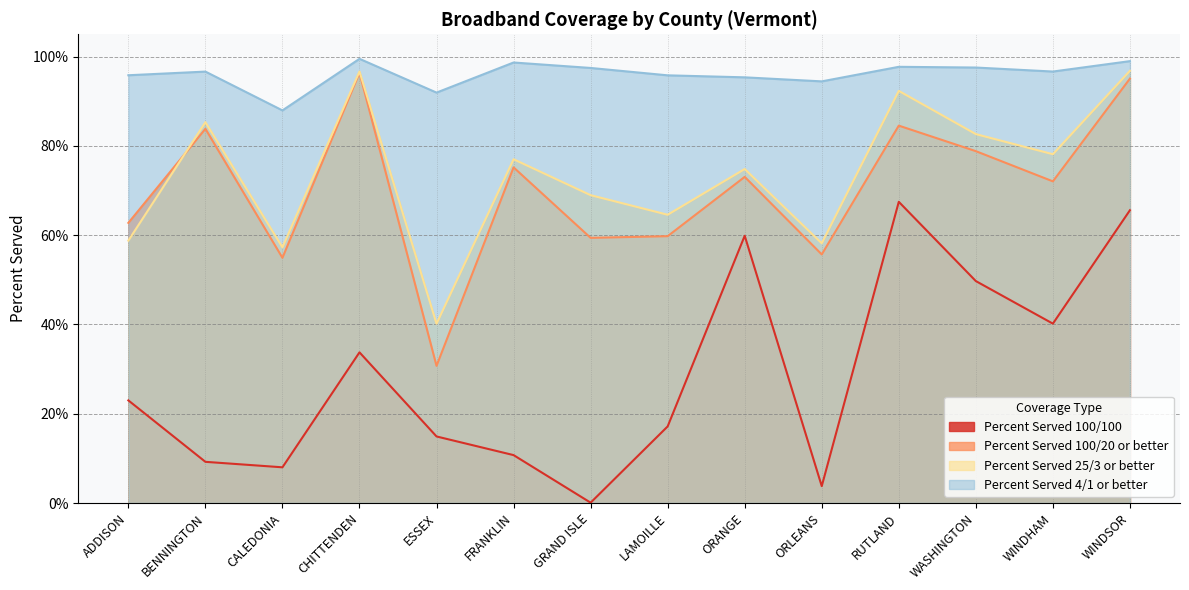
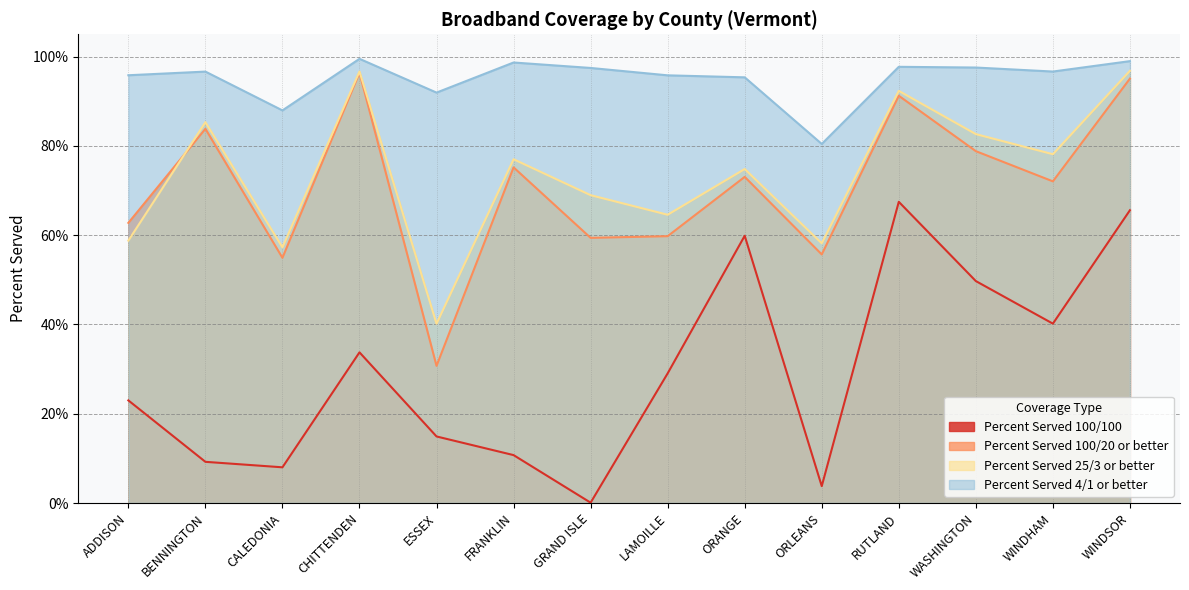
Percent Served 100/100, LAMOILLE: 17% -> 29%
Percent Served 4/1 or better, ORLEANS: 94% -> 80%
Percent Served 100/20 or better, RUTLAND: 85% -> 91%
